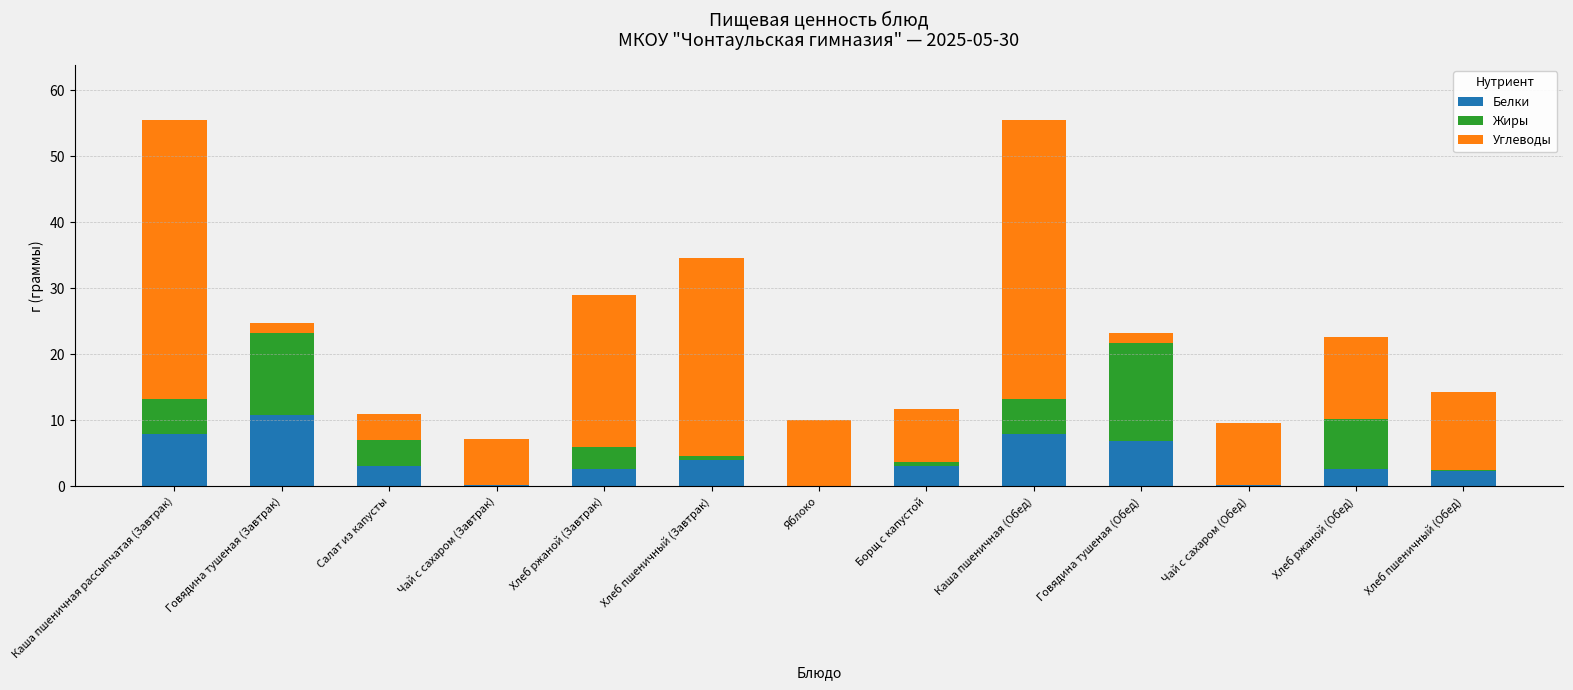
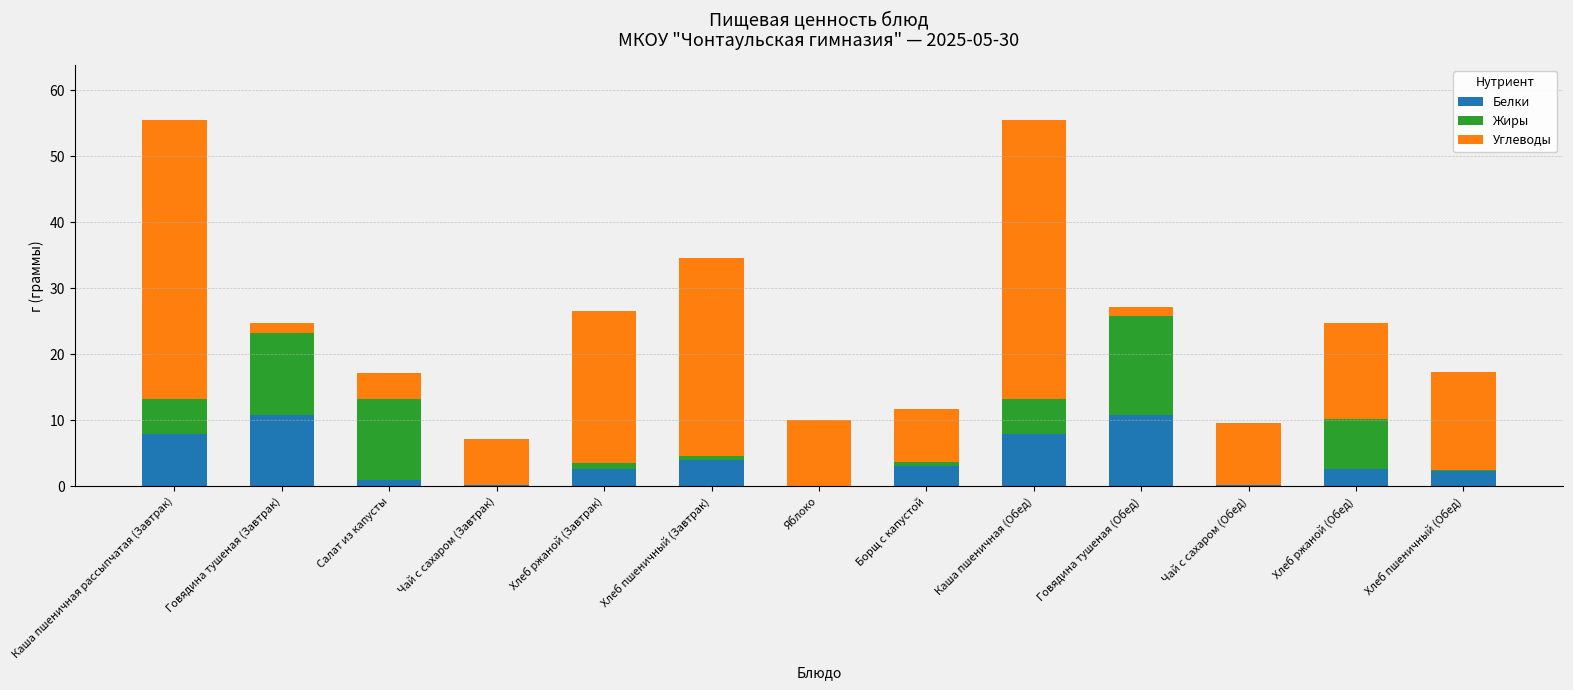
Белки, Салат из капусты: 3 -> 1
Жиры, Салат из капусты: 4 -> 12
Жиры, Хлеб ржаной (Завтрак): 3 -> 1
Белки, Говядина тушеная (Обед): 7 -> 11
Углеводы, Хлеб ржаной (Обед): 12 -> 14
Углеводы, Хлеб пшеничный (Обед): 12 -> 15
